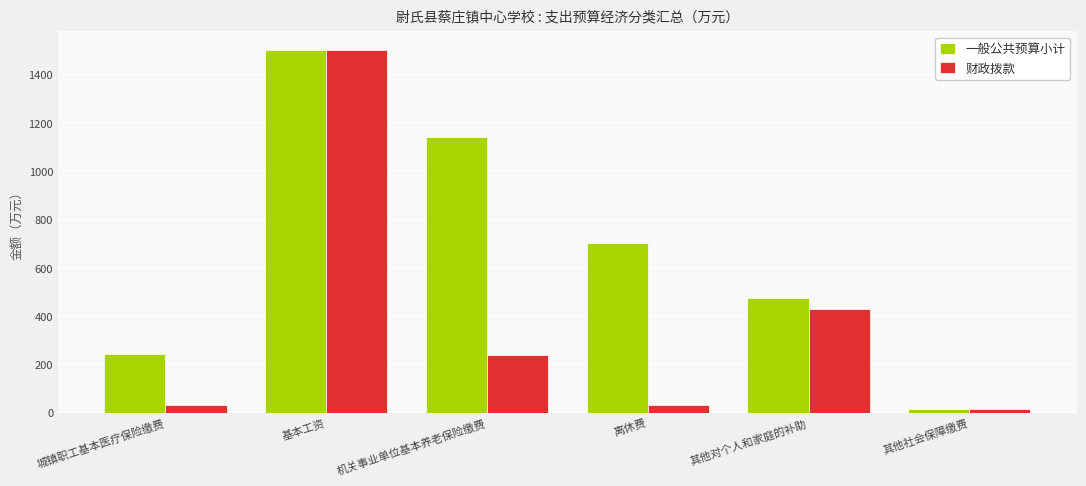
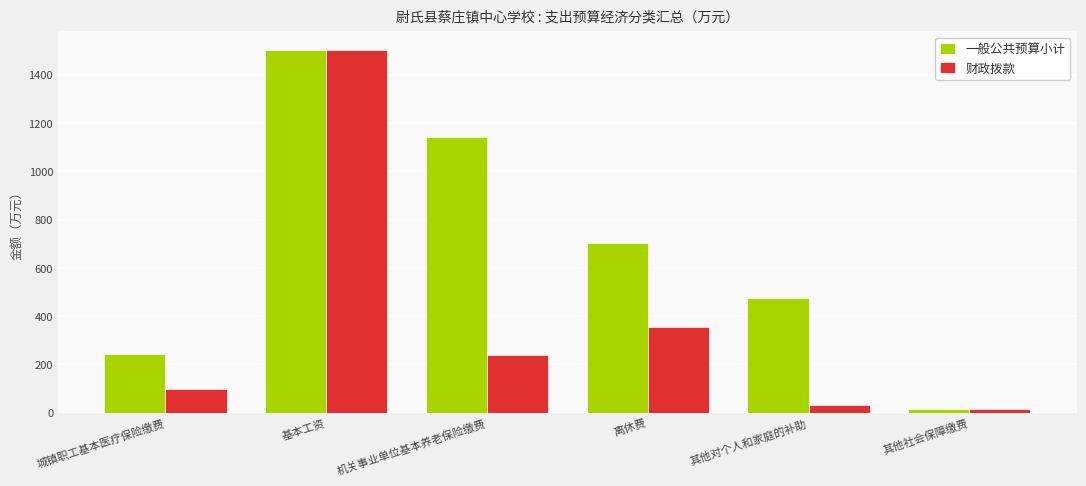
财政拨款, 城镇职工基本医疗保险缴费: 30 -> 100
财政拨款, 离休费: 30 -> 350
财政拨款, 其他对个人和家庭的补助: 430 -> 30
